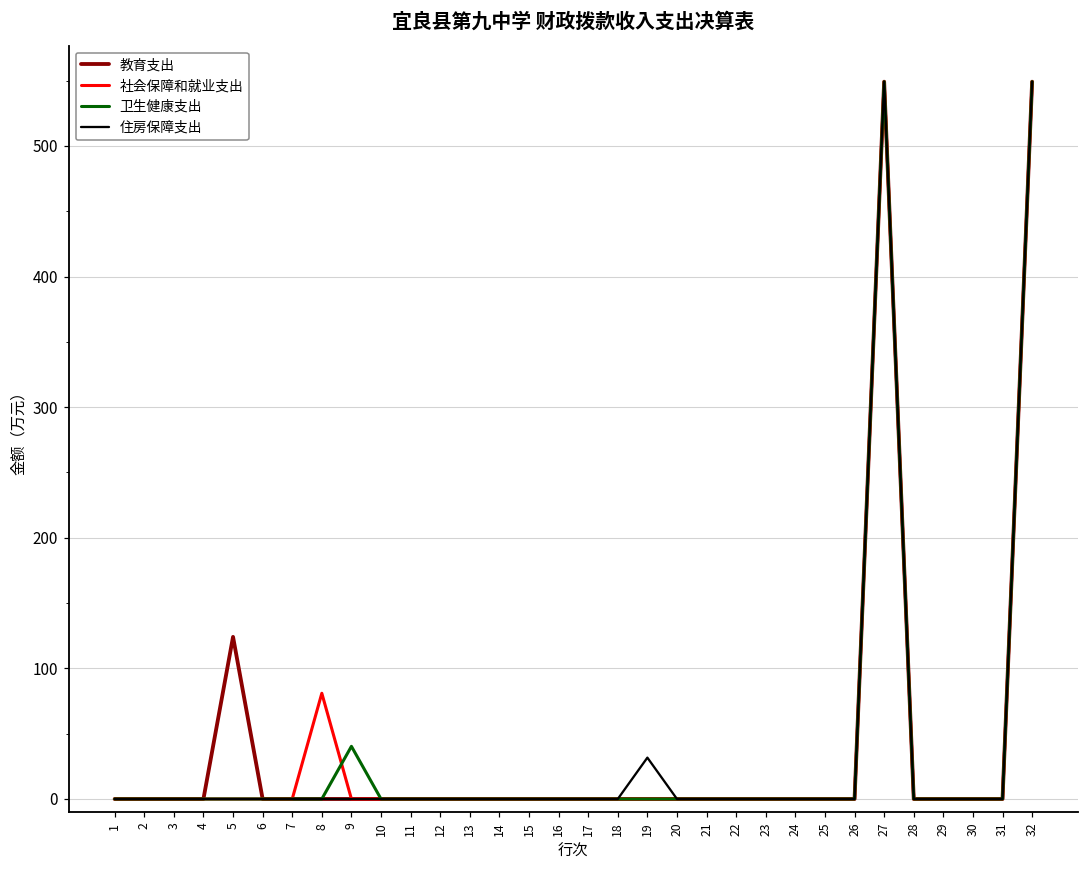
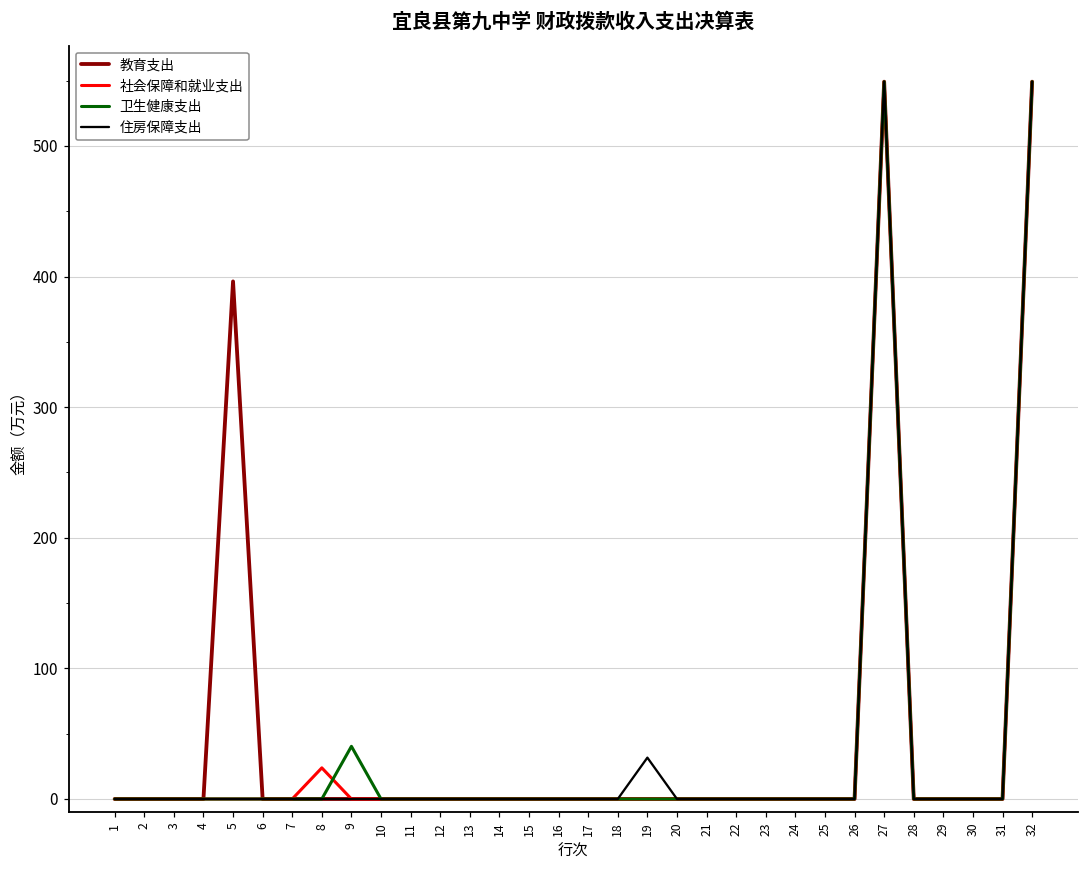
教育支出, 5: 124 -> 396
社会保障和就业支出, 8: 81 -> 24
